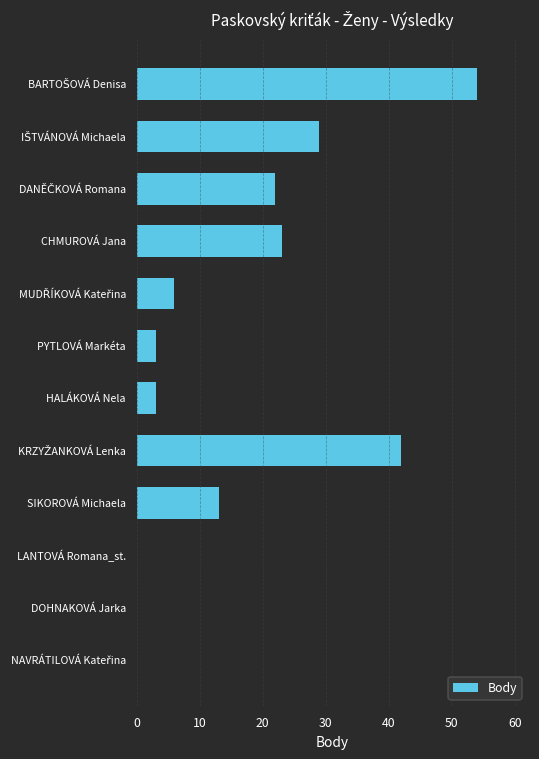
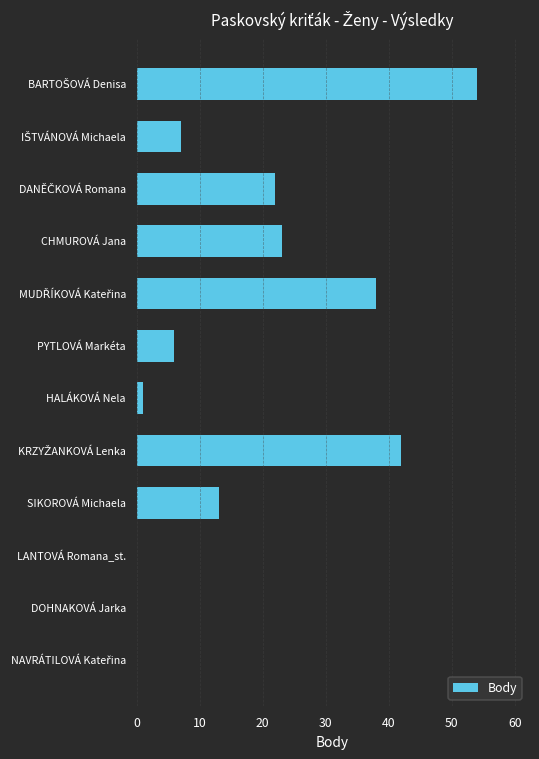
IŠTVÁNOVÁ Michaela: 29 -> 7
MUDŘÍKOVÁ Kateřina: 6 -> 38
PYTLOVÁ Markéta: 3 -> 6
HALÁKOVÁ Nela: 3 -> 1
